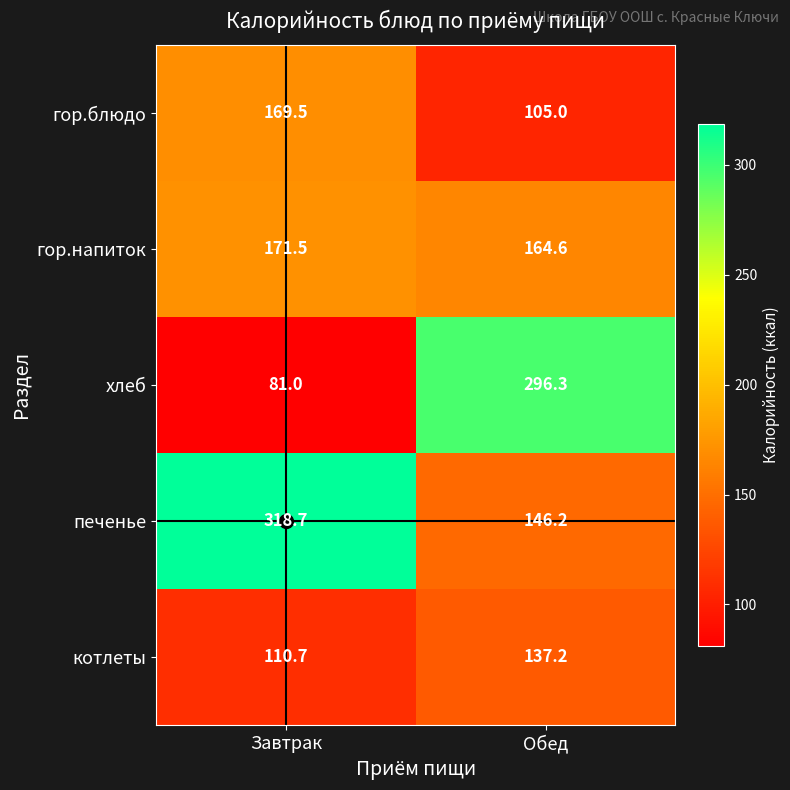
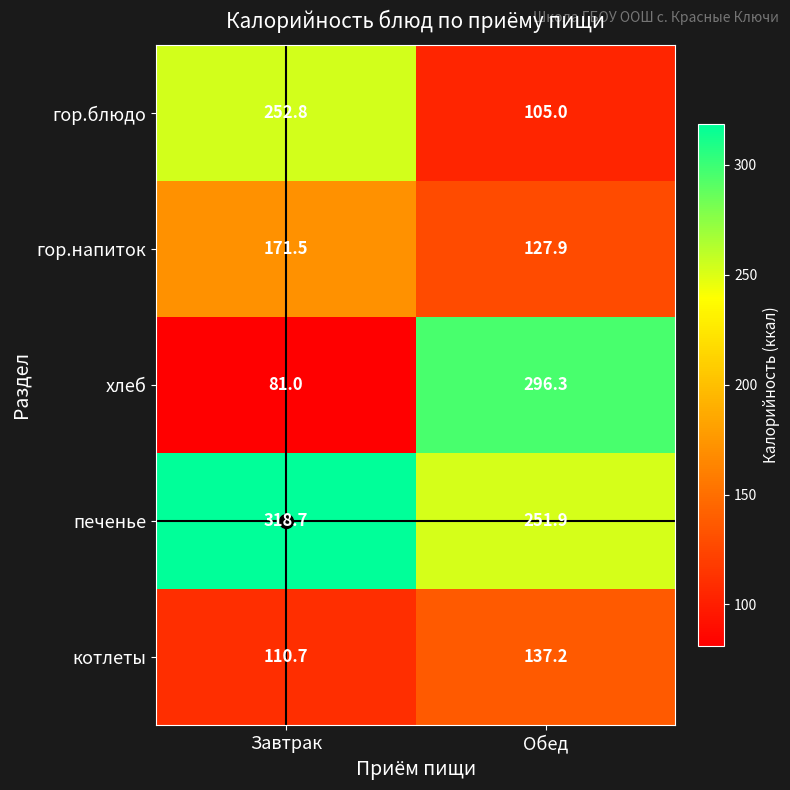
гор.блюдо, Завтрак: 169.5 -> 252.8
гор.напиток, Обед: 164.6 -> 127.9
печенье, Обед: 146.2 -> 251.9
